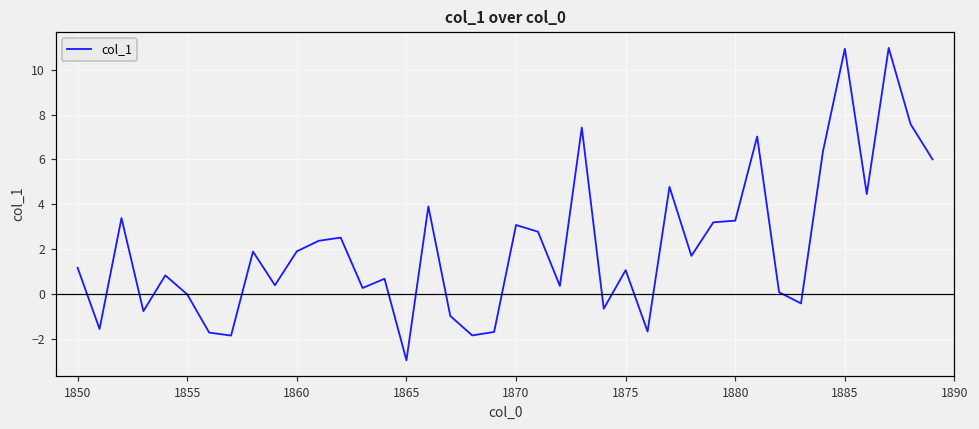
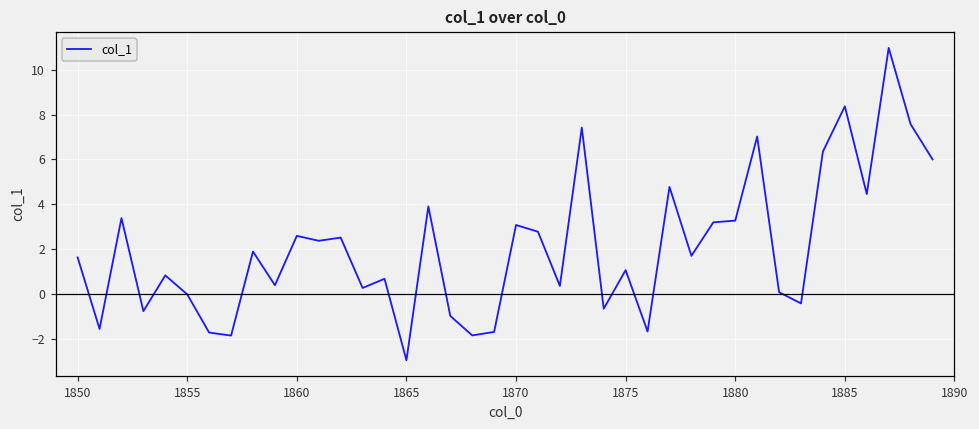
1850: 1.2 -> 1.6
1860: 1.9 -> 2.6
1885: 10.9 -> 8.4
